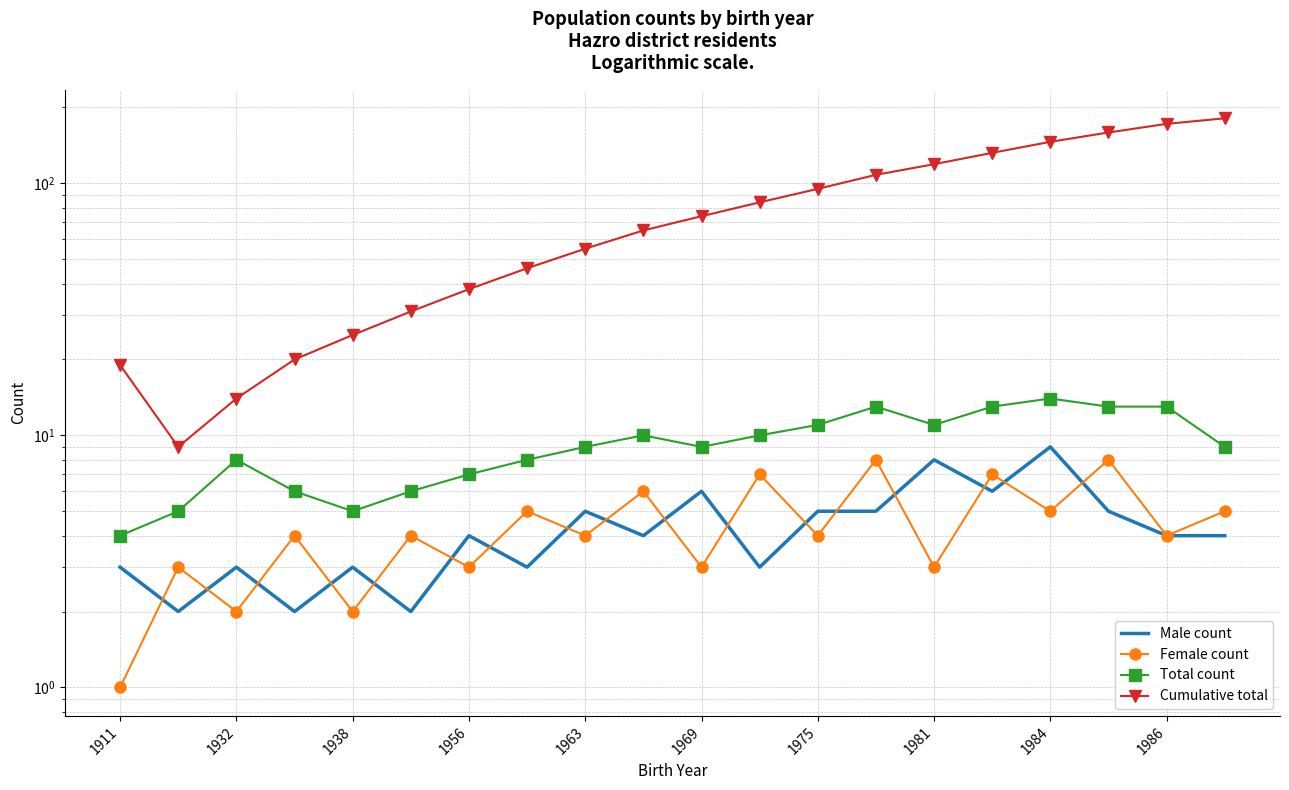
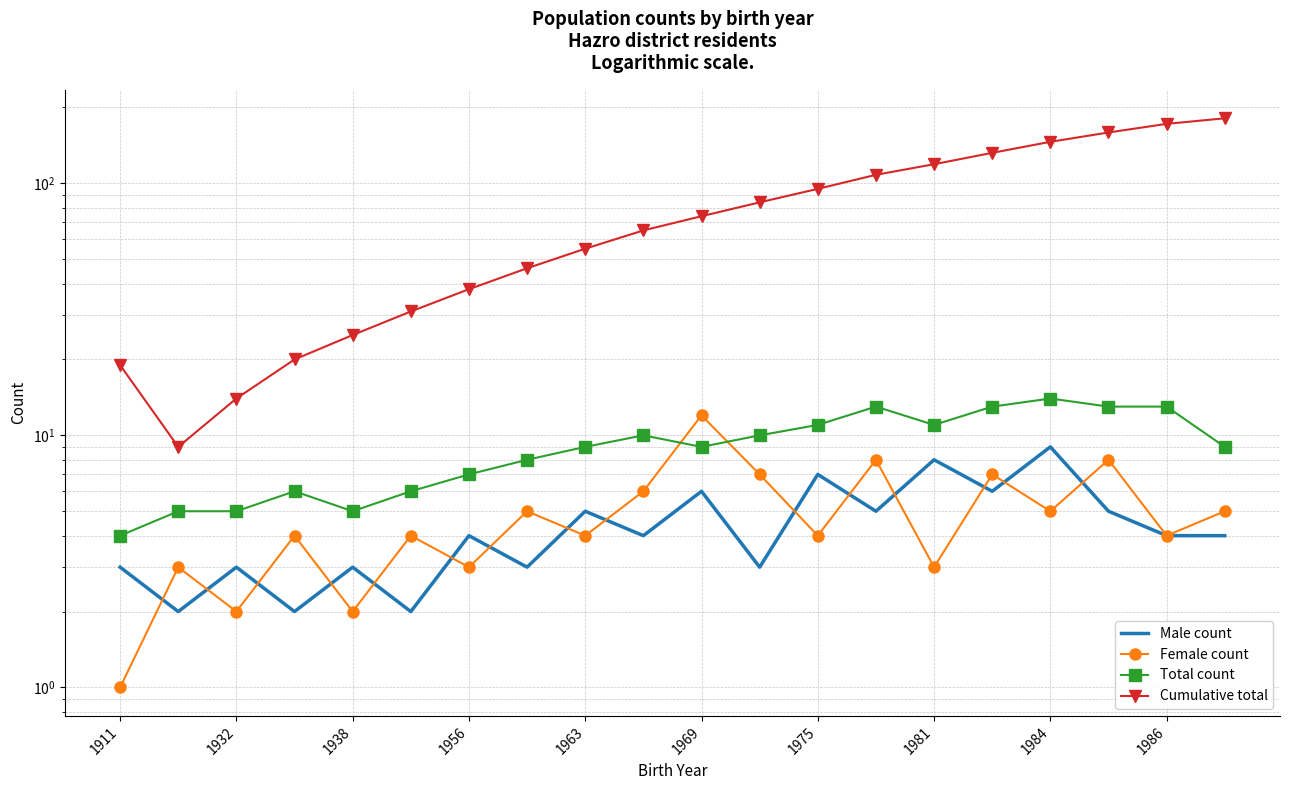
Total count, 1932: 8 -> 5
Female count, 1969: 3 -> 12
Male count, 1975: 5 -> 7
